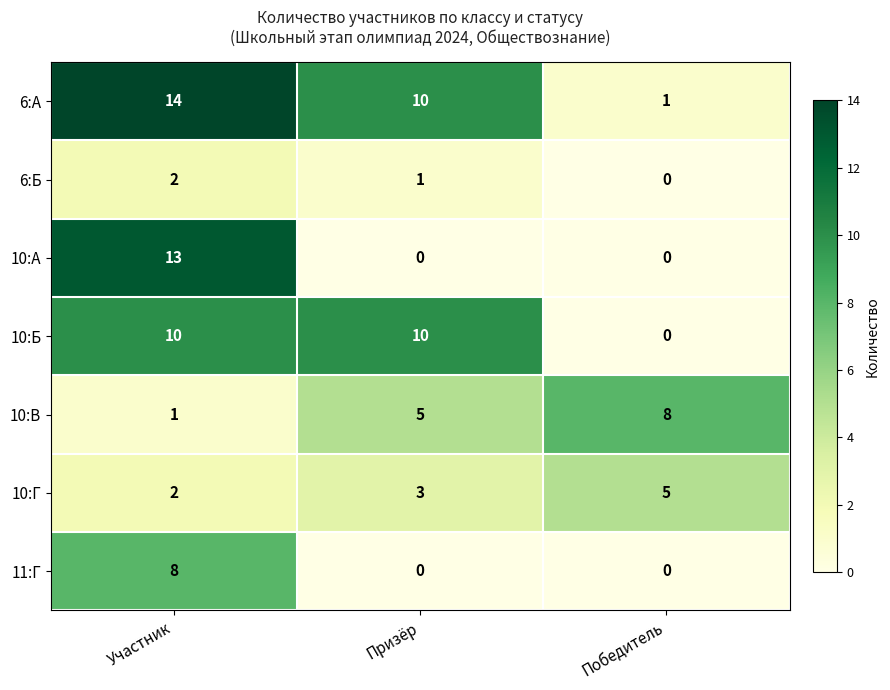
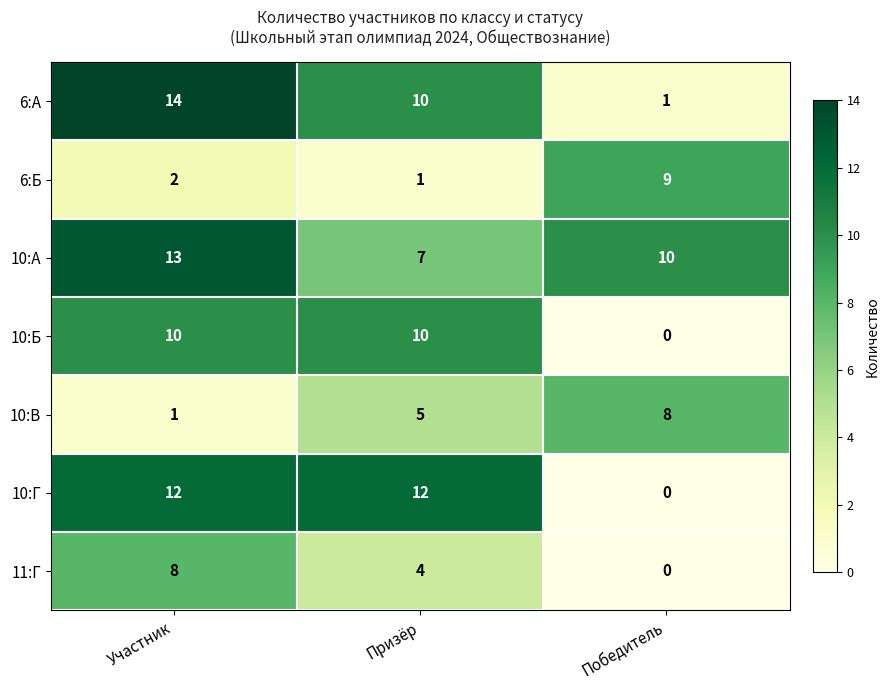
6:Б, Победитель: 0 -> 9
10:А, Призёр: 0 -> 7
10:А, Победитель: 0 -> 10
10:Г, Участник: 2 -> 12
10:Г, Призёр: 3 -> 12
10:Г, Победитель: 5 -> 0
11:Г, Призёр: 0 -> 4
